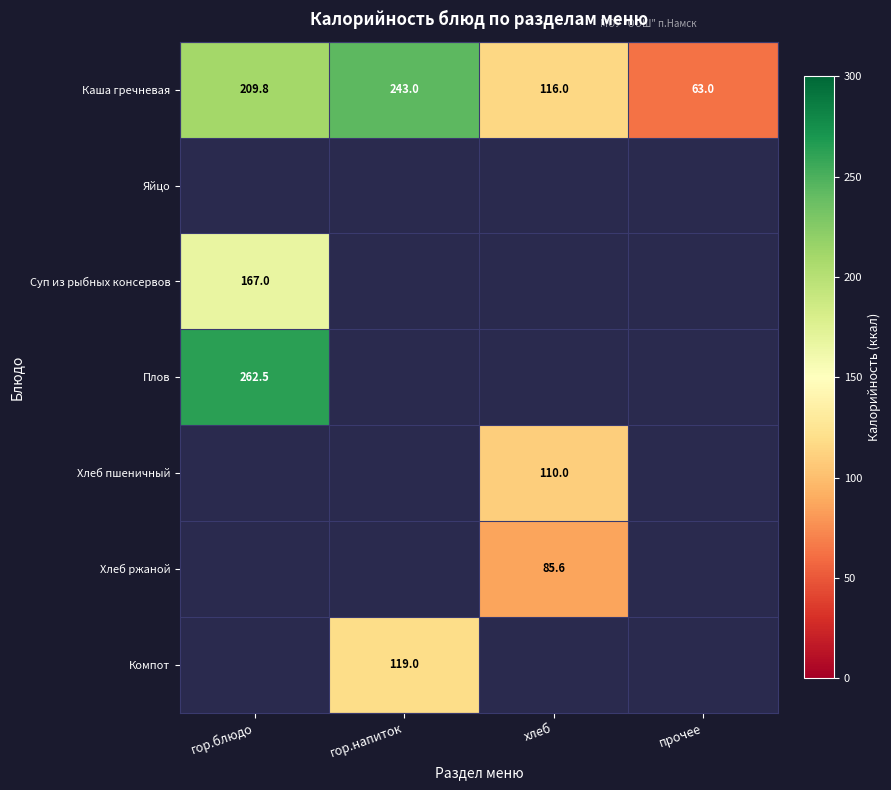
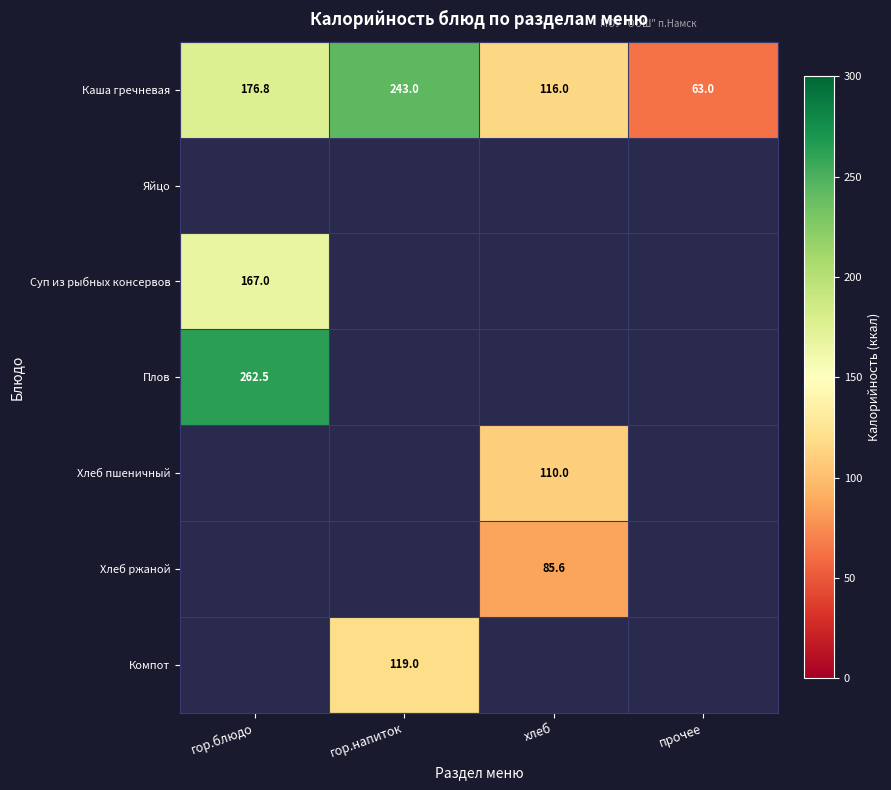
Каша гречневая, гор.блюдо: 209.8 -> 176.8
